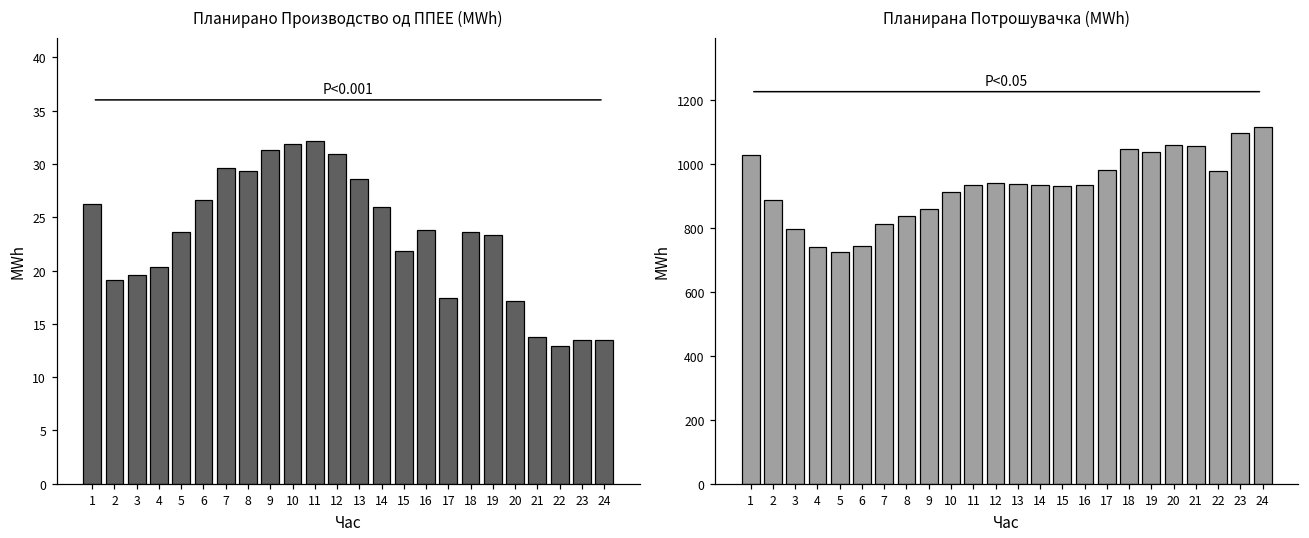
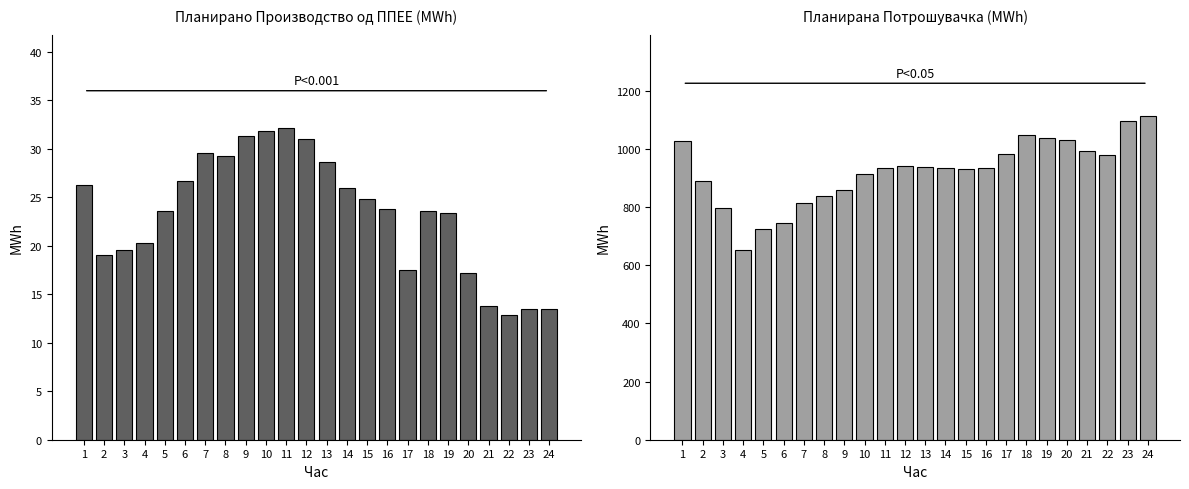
Планирано Производство од ППЕЕ (MWh), 15: 22 -> 25
Планирана Потрошувачка (MWh), 4: 740 -> 650
Планирана Потрошувачка (MWh), 20: 1060 -> 1030
Планирана Потрошувачка (MWh), 21: 1060 -> 990
